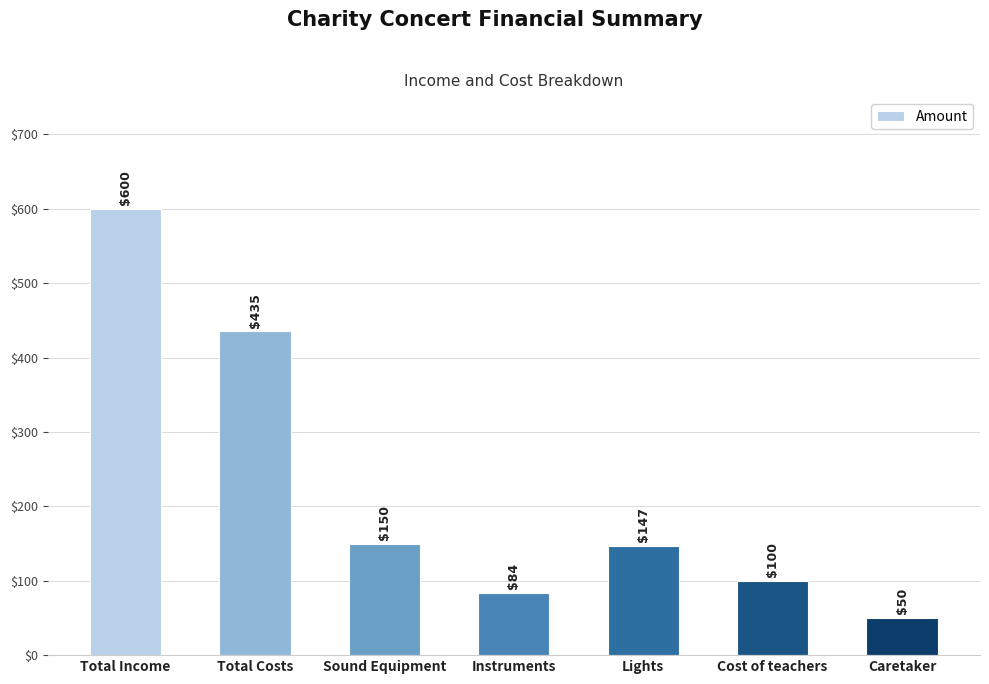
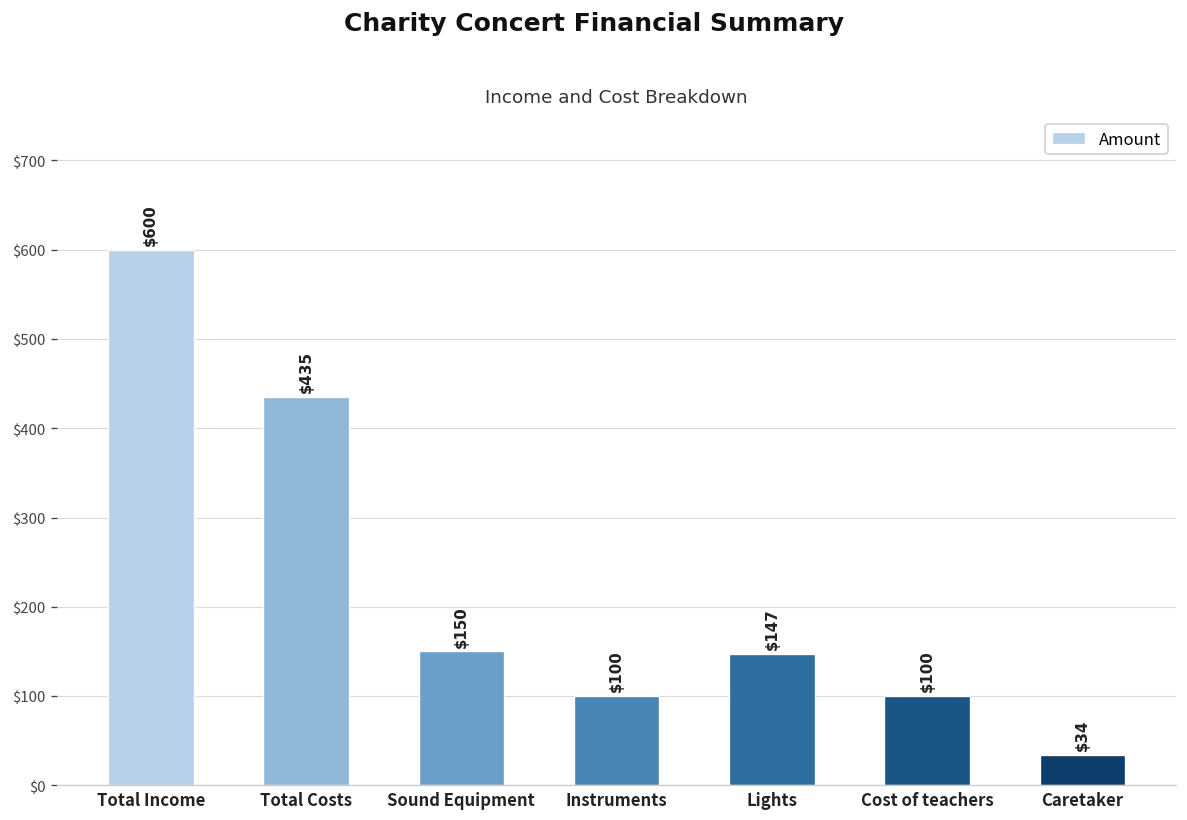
Instruments: $84 -> $100
Caretaker: $50 -> $34
